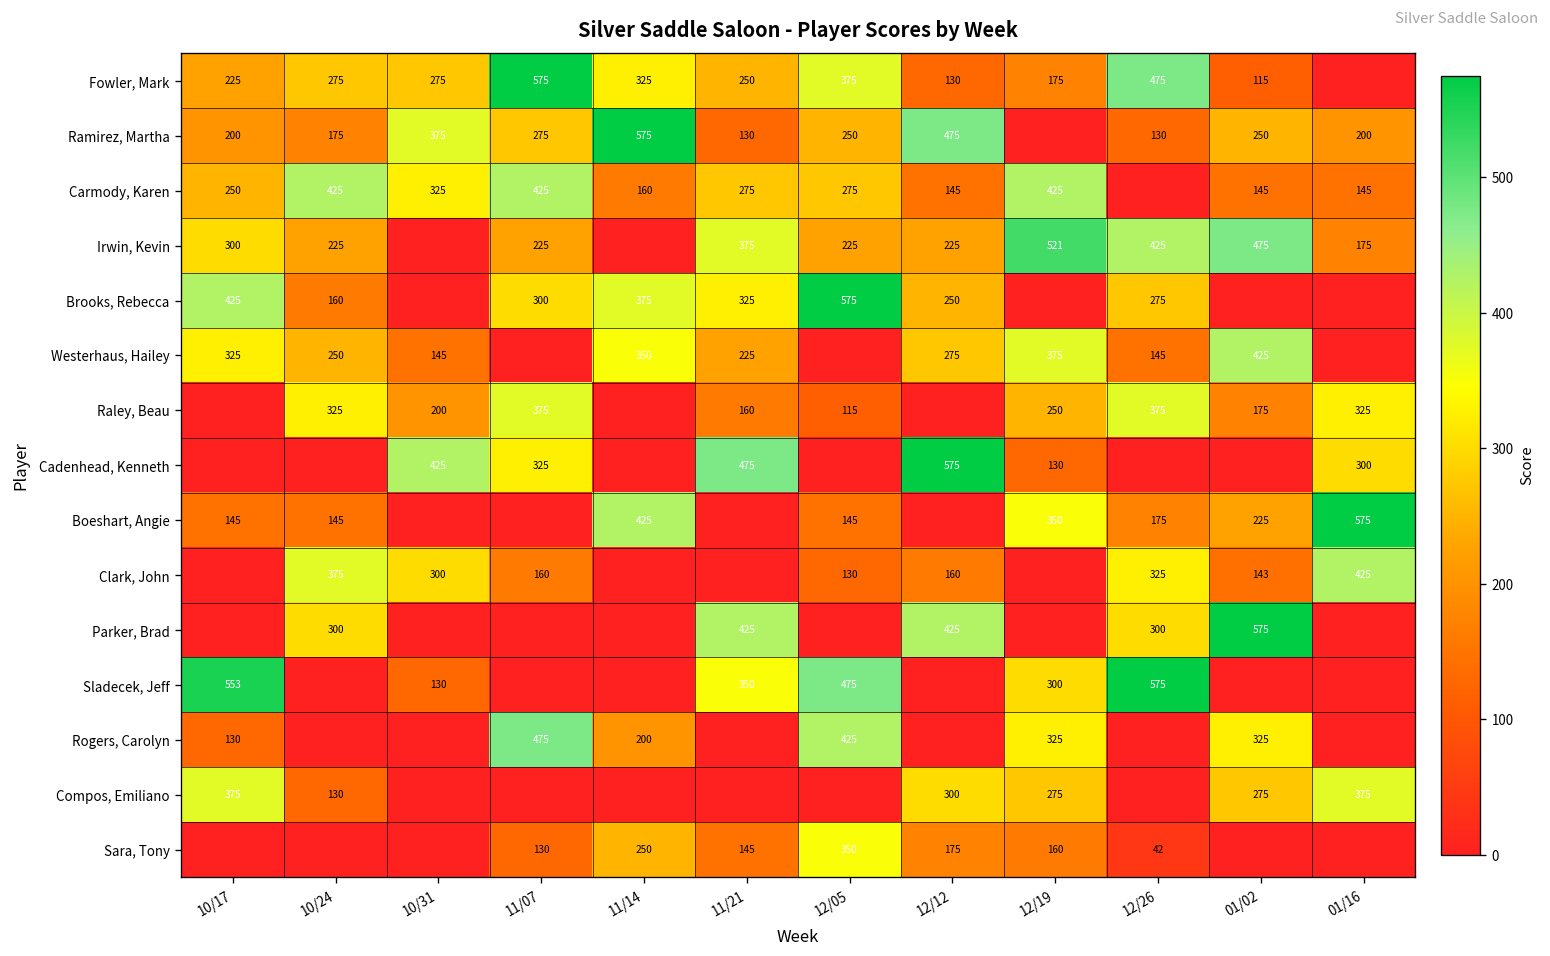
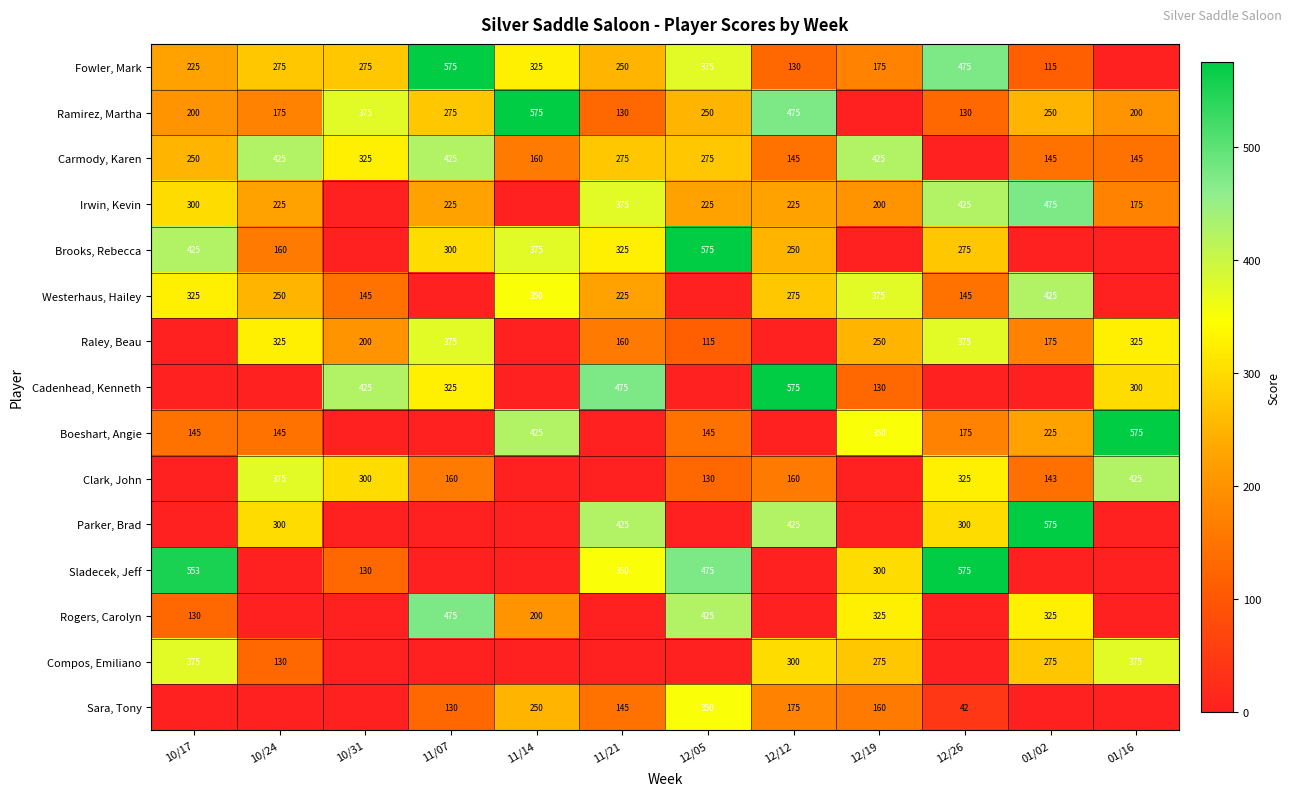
Irwin, Kevin, 12/19: 521 -> 200
